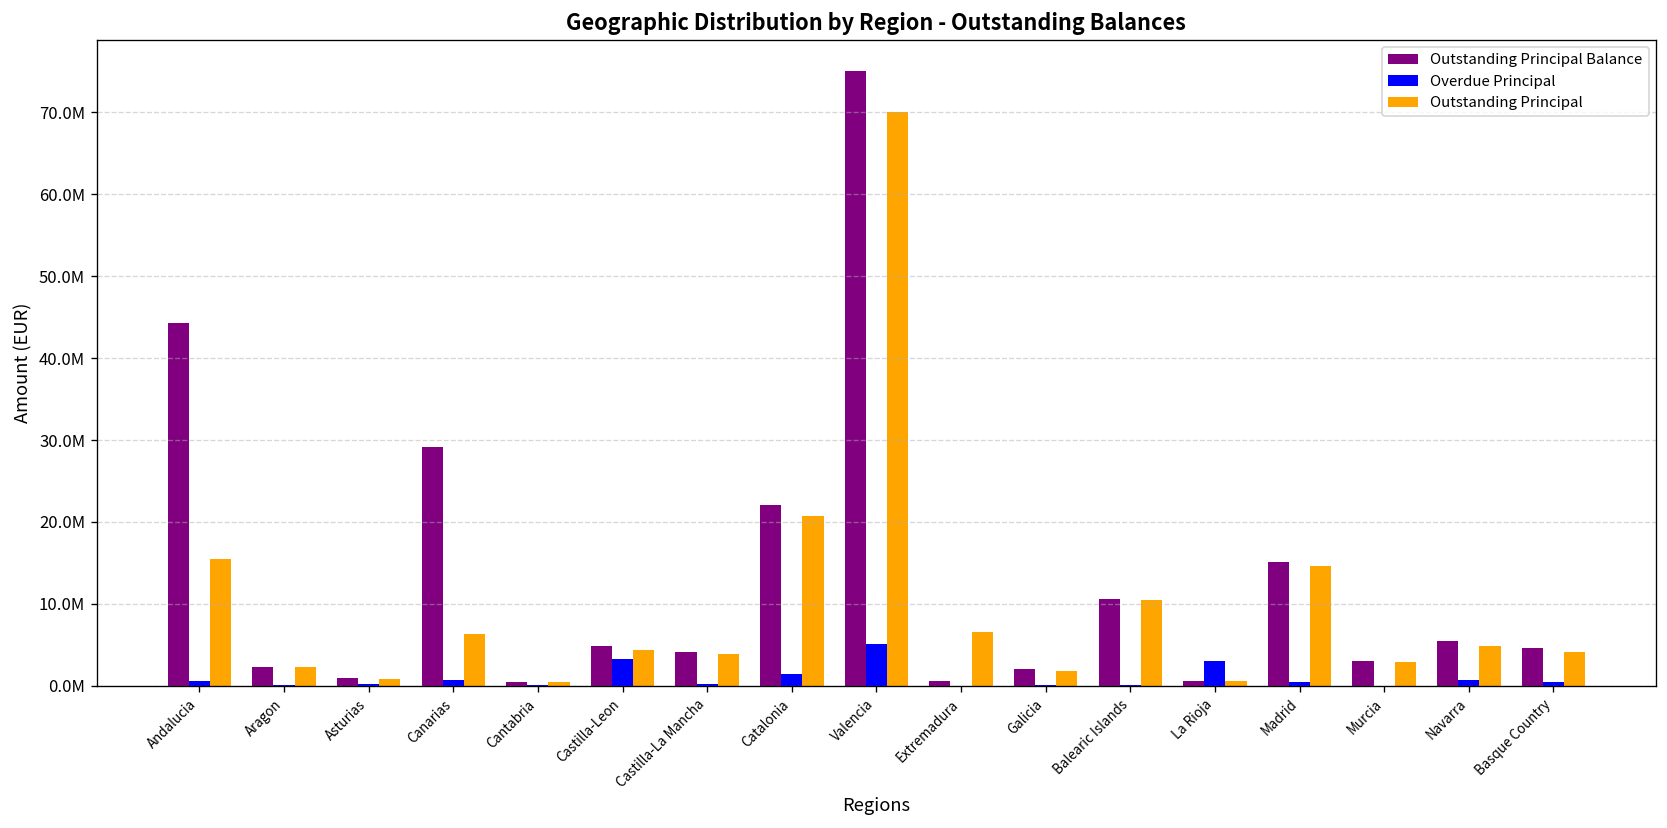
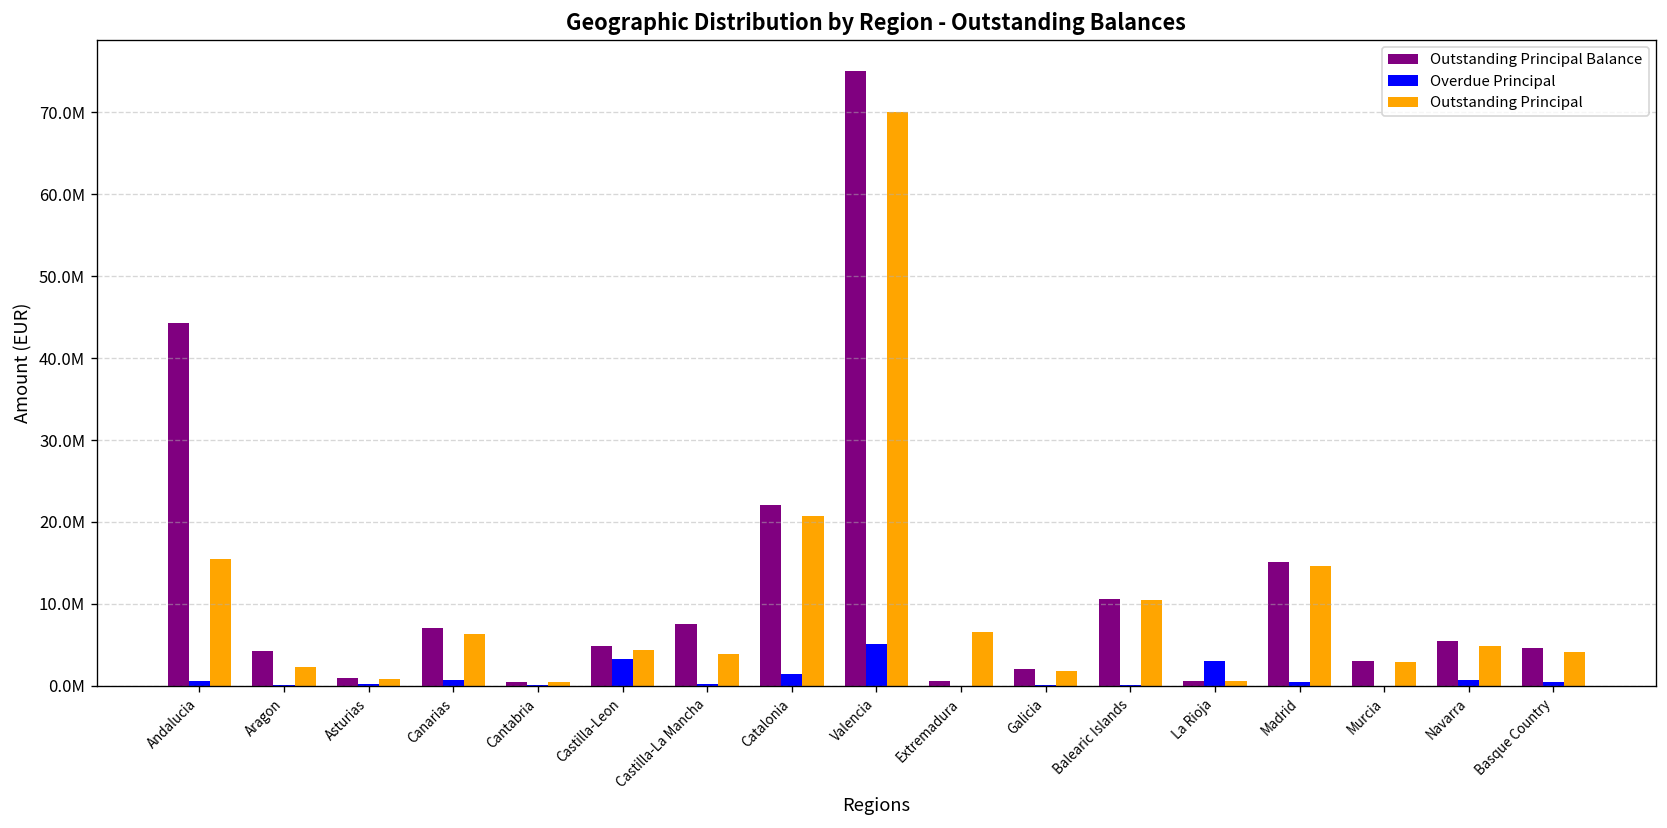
Outstanding Principal Balance, Aragon: 2000000 -> 4000000
Outstanding Principal Balance, Canarias: 29000000 -> 7000000
Outstanding Principal Balance, Castilla-La Mancha: 4000000 -> 8000000
